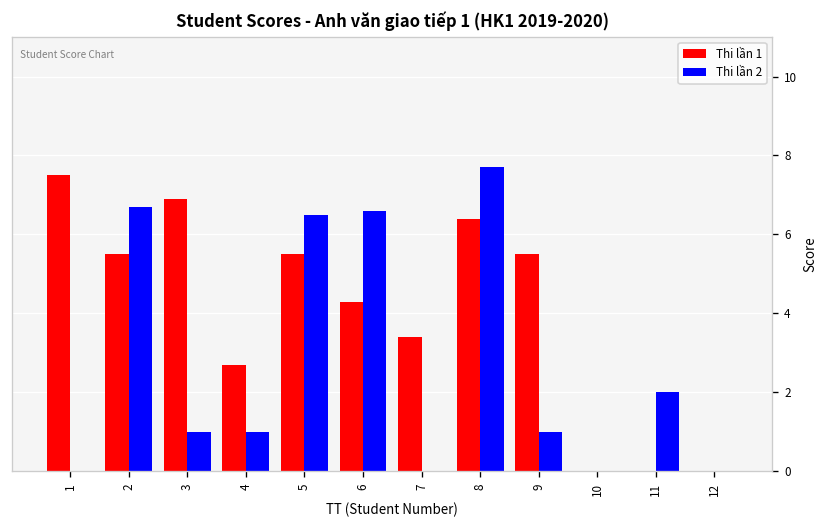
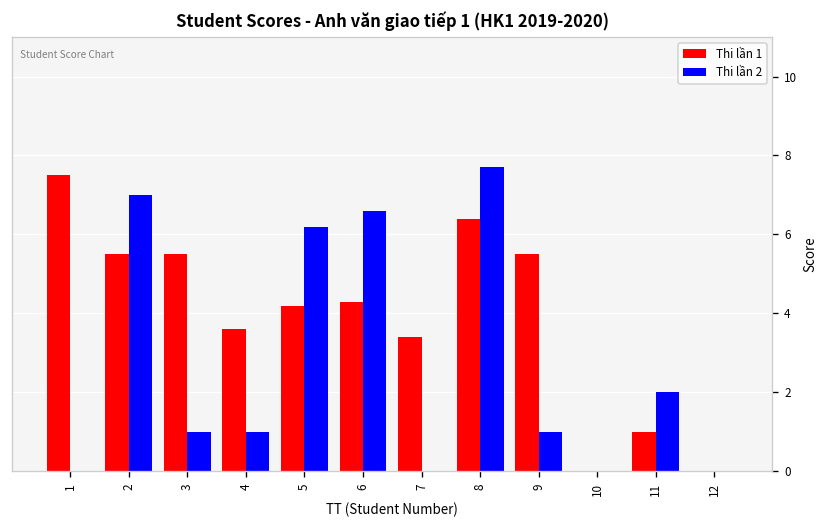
Thi lần 2, 2: 6.7 -> 7.0
Thi lần 1, 3: 6.9 -> 5.5
Thi lần 1, 4: 2.7 -> 3.6
Thi lần 1, 5: 5.5 -> 4.2
Thi lần 2, 5: 6.5 -> 6.2
Thi lần 1, 11: 0 -> 1
